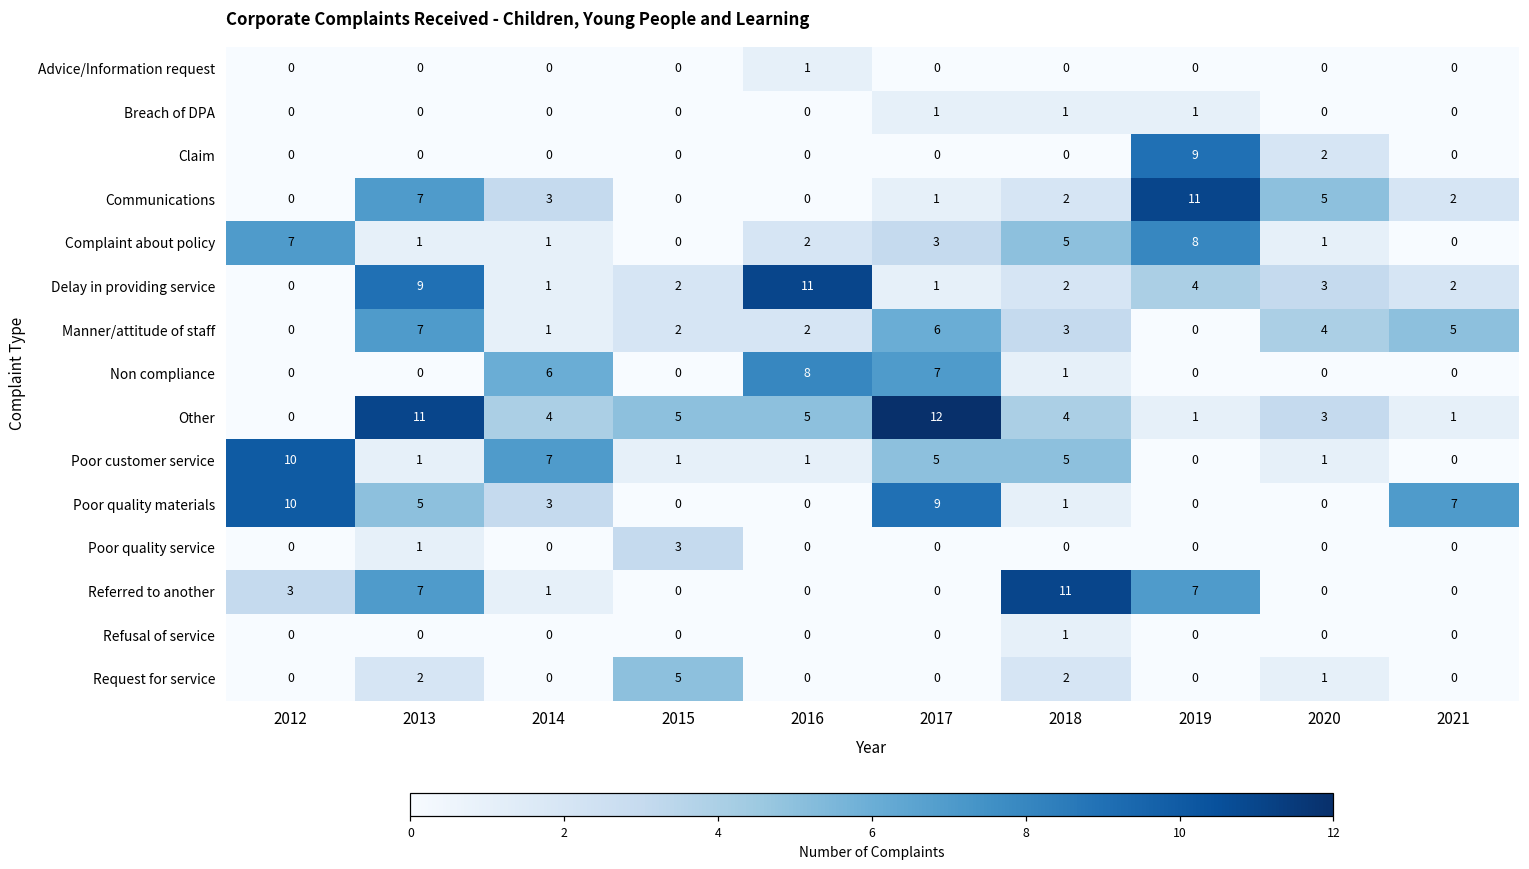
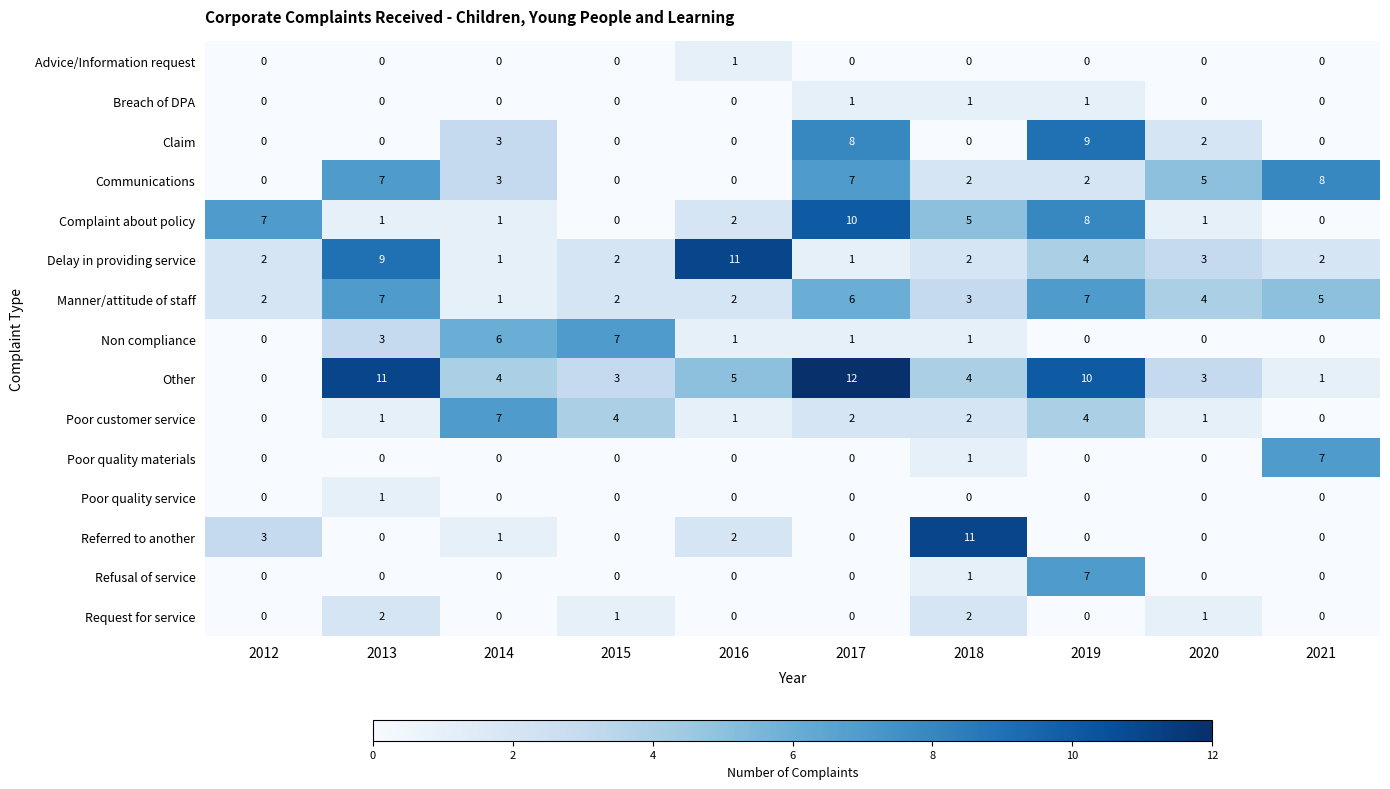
Claim, 2014: 0 -> 3
Claim, 2017: 0 -> 8
Communications, 2017: 1 -> 7
Communications, 2019: 11 -> 2
Communications, 2021: 2 -> 8
Complaint about policy, 2017: 3 -> 10
Delay in providing service, 2012: 0 -> 2
Manner/attitude of staff, 2012: 0 -> 2
Manner/attitude of staff, 2019: 0 -> 7
Non compliance, 2013: 0 -> 3
Non compliance, 2015: 0 -> 7
Non compliance, 2016: 8 -> 1
Non compliance, 2017: 7 -> 1
Other, 2015: 5 -> 3
Other, 2019: 1 -> 10
Poor customer service, 2012: 10 -> 0
Poor customer service, 2015: 1 -> 4
Poor customer service, 2017: 5 -> 2
Poor customer service, 2018: 5 -> 2
Poor customer service, 2019: 0 -> 4
Poor quality materials, 2012: 10 -> 0
Poor quality materials, 2013: 5 -> 0
Poor quality materials, 2014: 3 -> 0
Poor quality materials, 2017: 9 -> 0
Poor quality service, 2015: 3 -> 0
Referred to another, 2013: 7 -> 0
Referred to another, 2016: 0 -> 2
Referred to another, 2019: 7 -> 0
Refusal of service, 2019: 0 -> 7
Request for service, 2015: 5 -> 1
